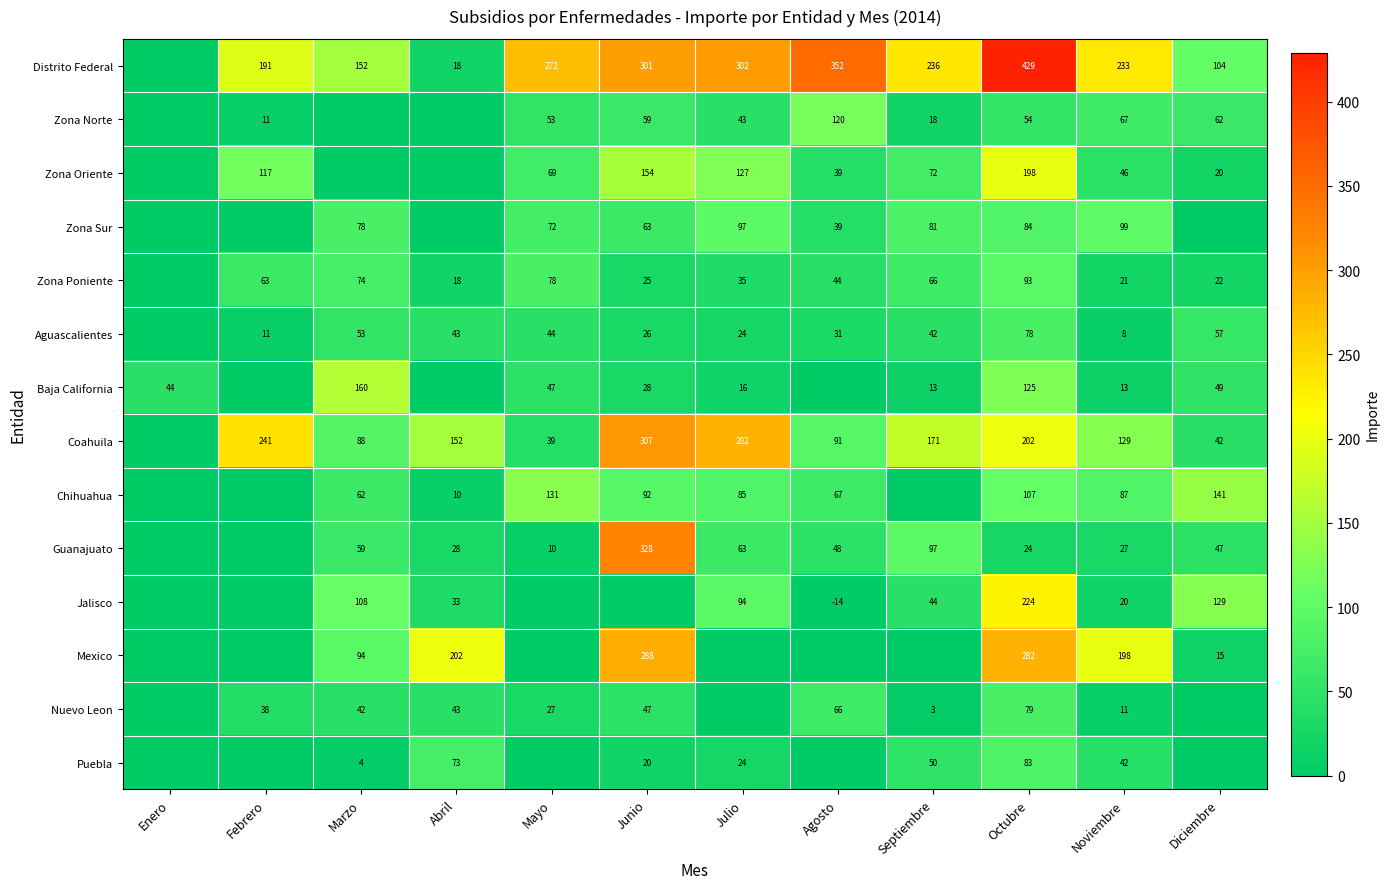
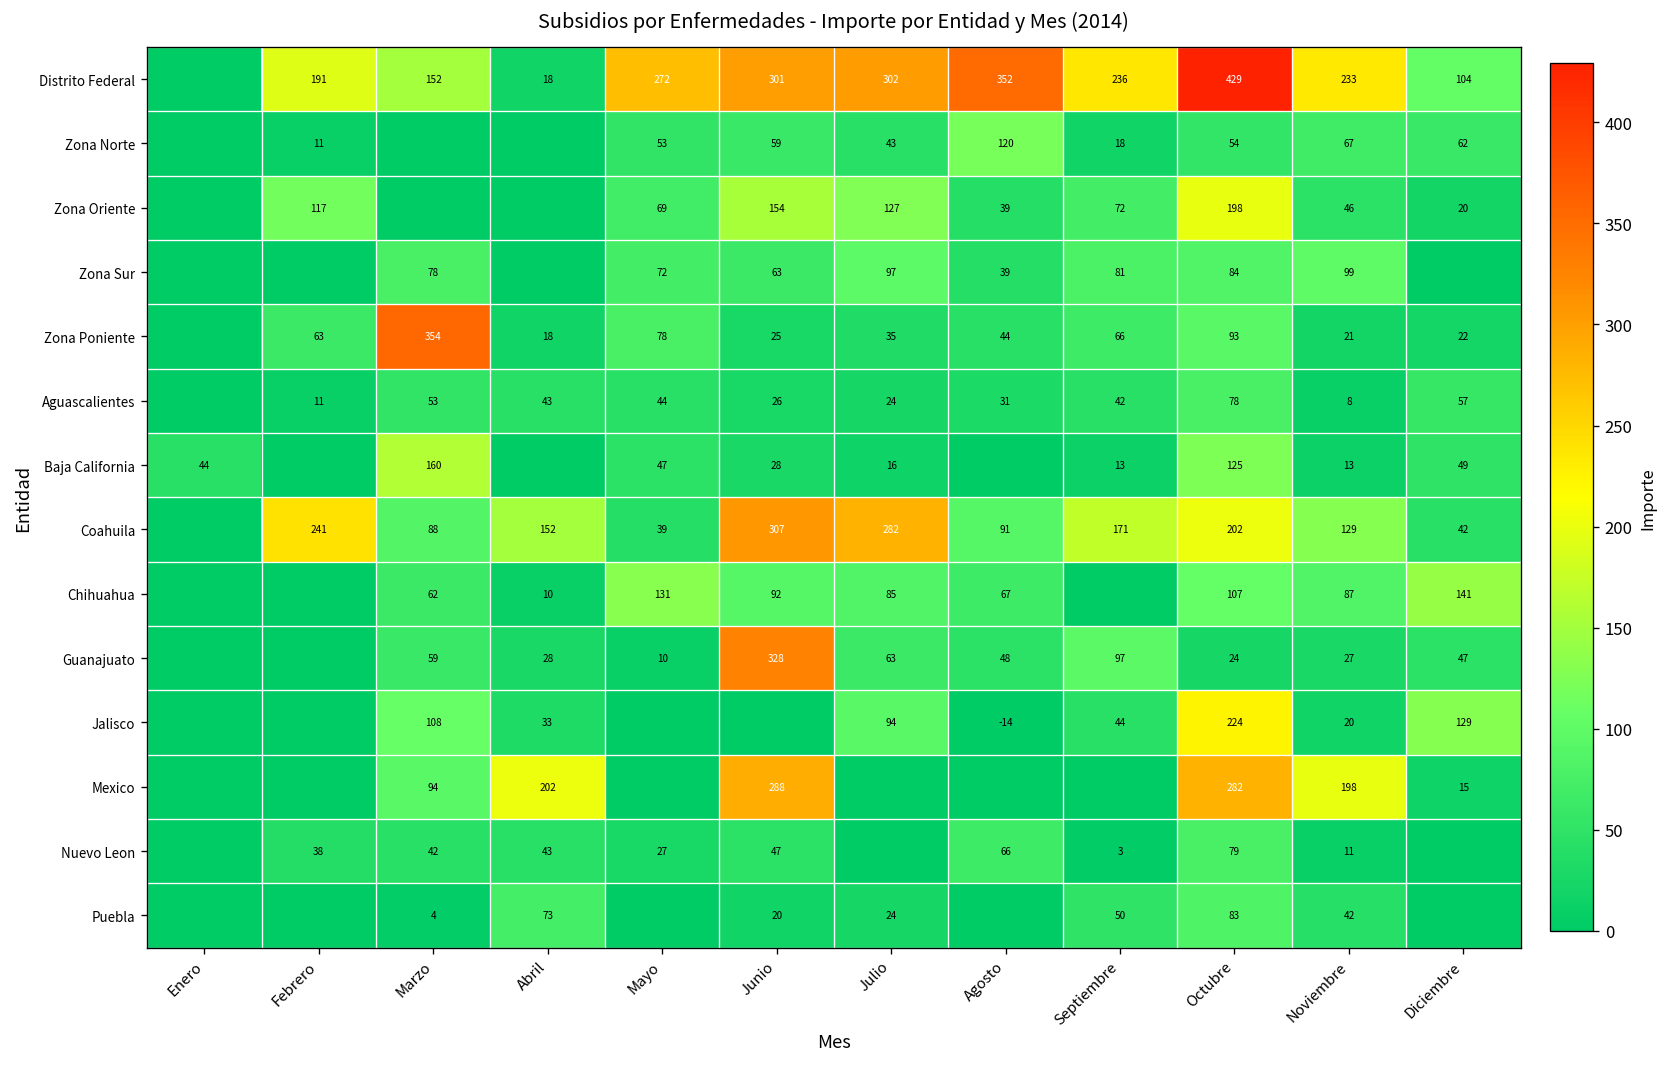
Zona Poniente, Marzo: 74 -> 354
